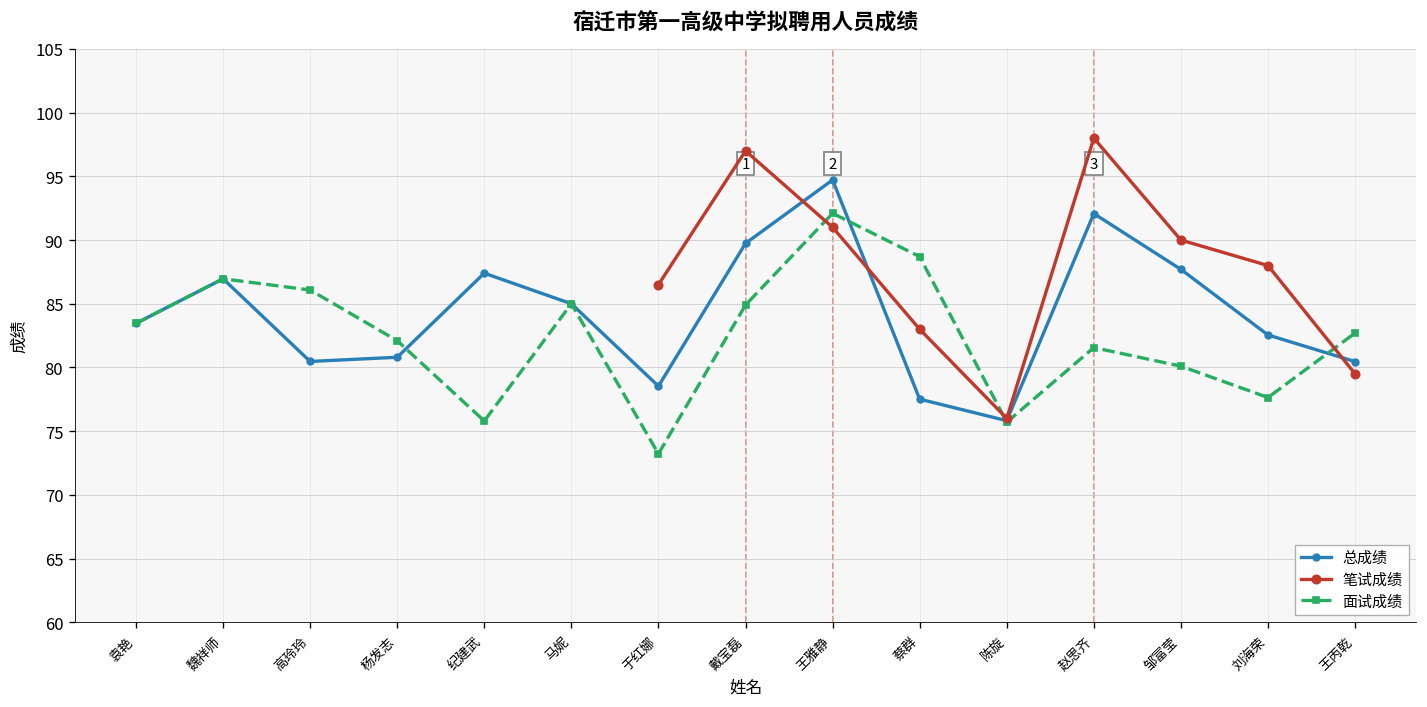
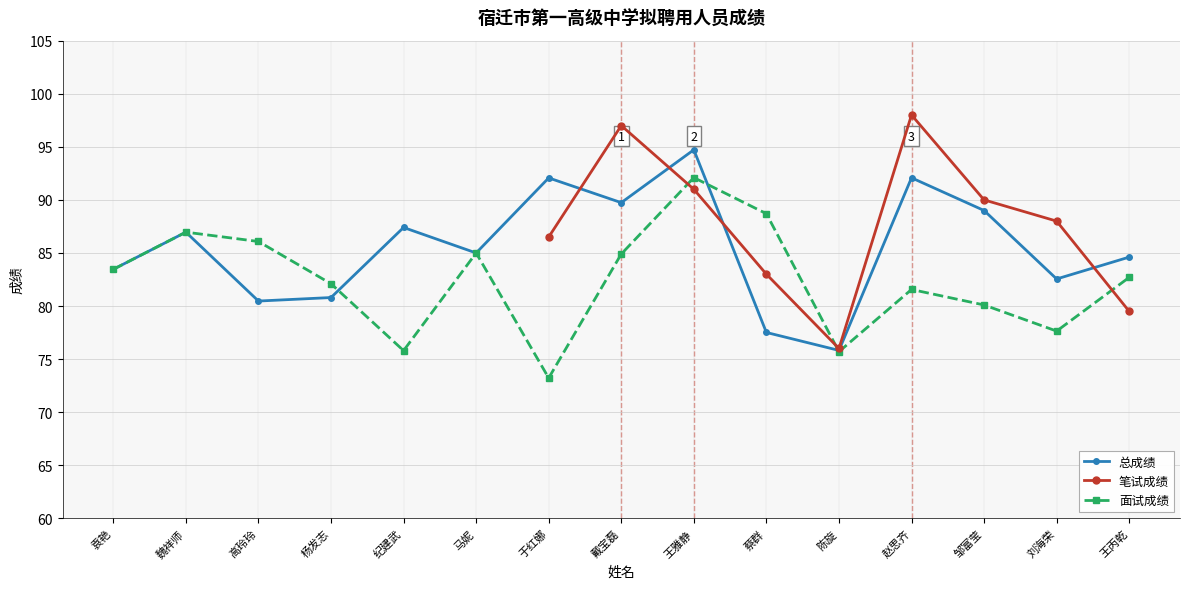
总成绩, 于红娜: 78.5 -> 92.1
总成绩, 邹富莹: 87.7 -> 89.0
总成绩, 王丙乾: 80.5 -> 84.6
